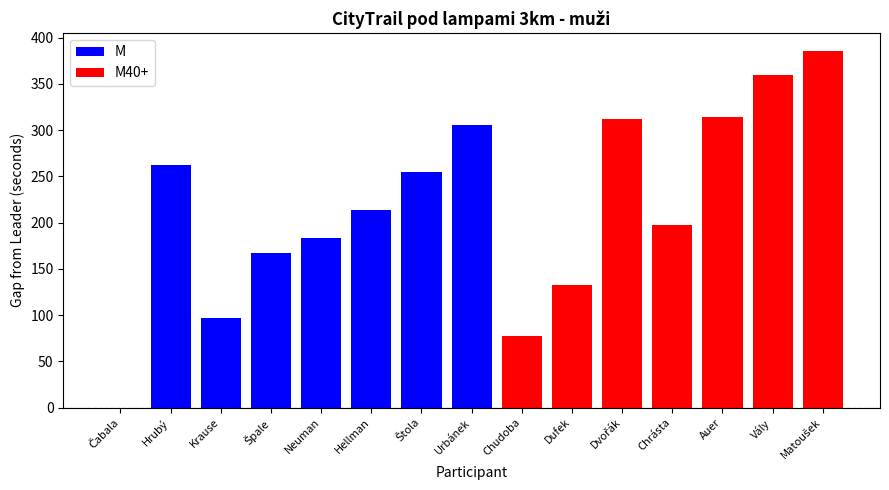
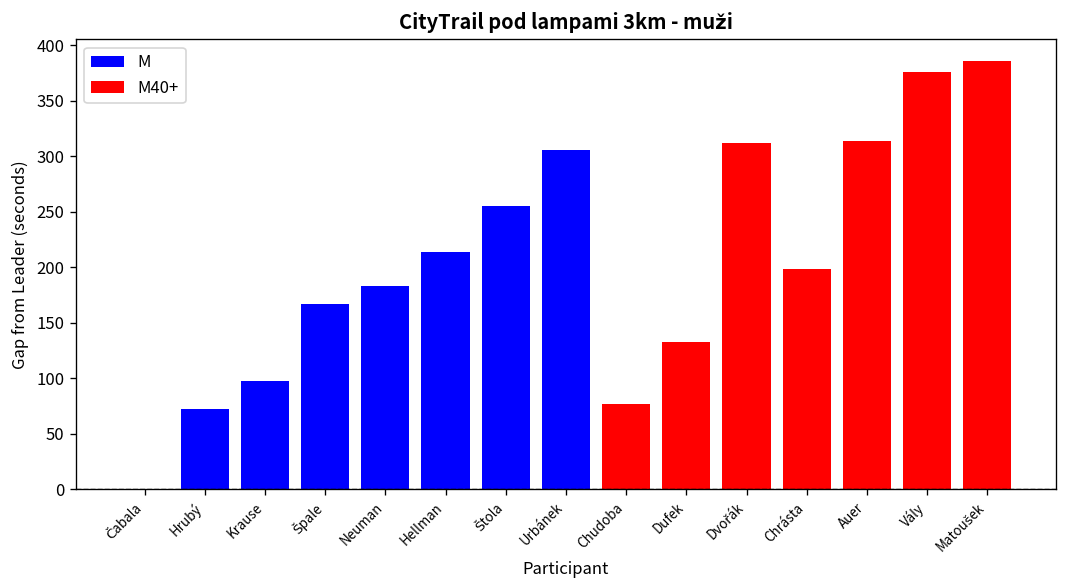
M, Hrubý: 260 -> 70
M40+, Vály: 360 -> 380
